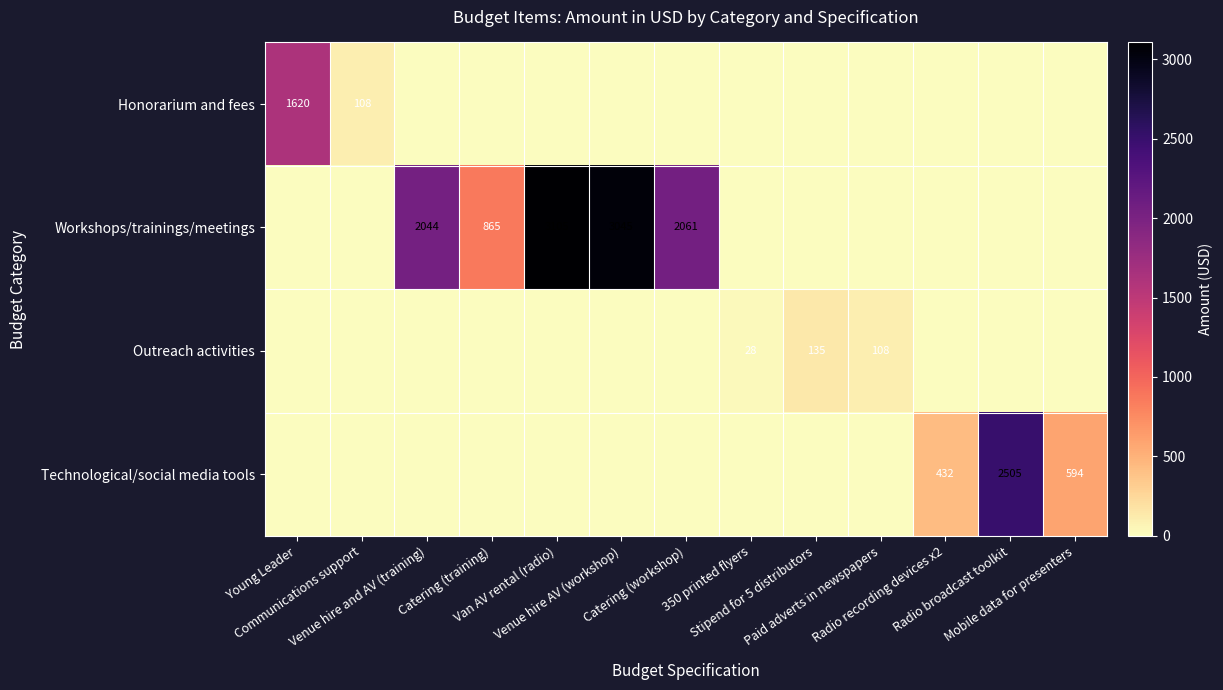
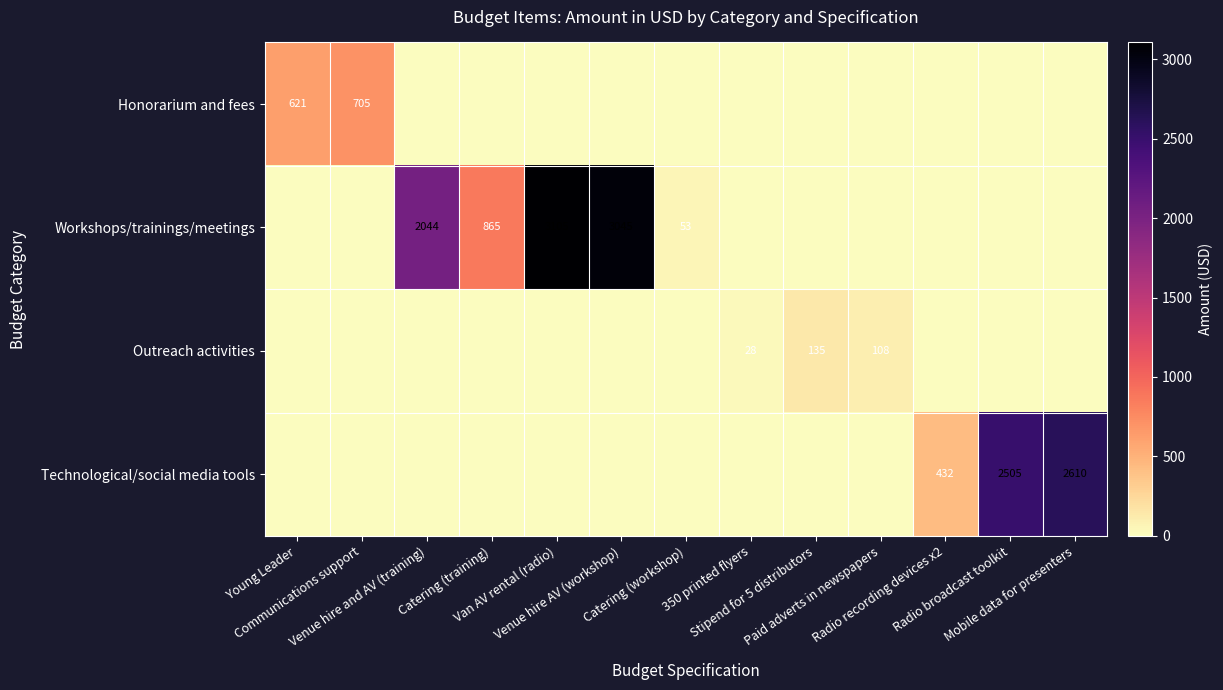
Honorarium and fees, Young Leader: 1620 -> 621
Honorarium and fees, Communications support: 108 -> 705
Workshops/trainings/meetings, Catering (workshop): 2061 -> 53
Technological/social media tools, Mobile data for presenters: 594 -> 2610
